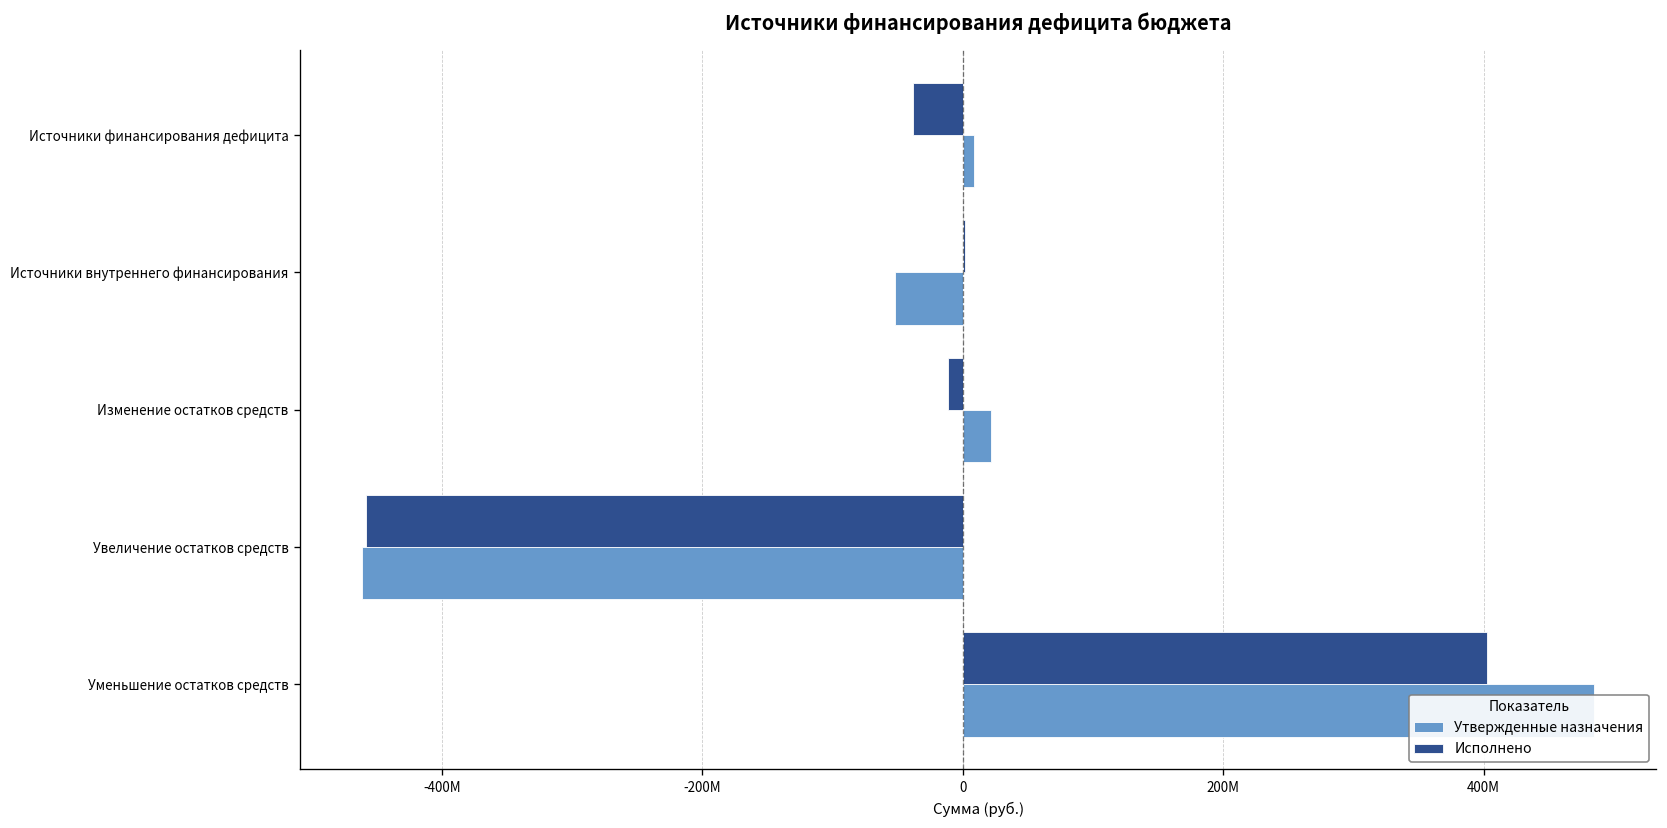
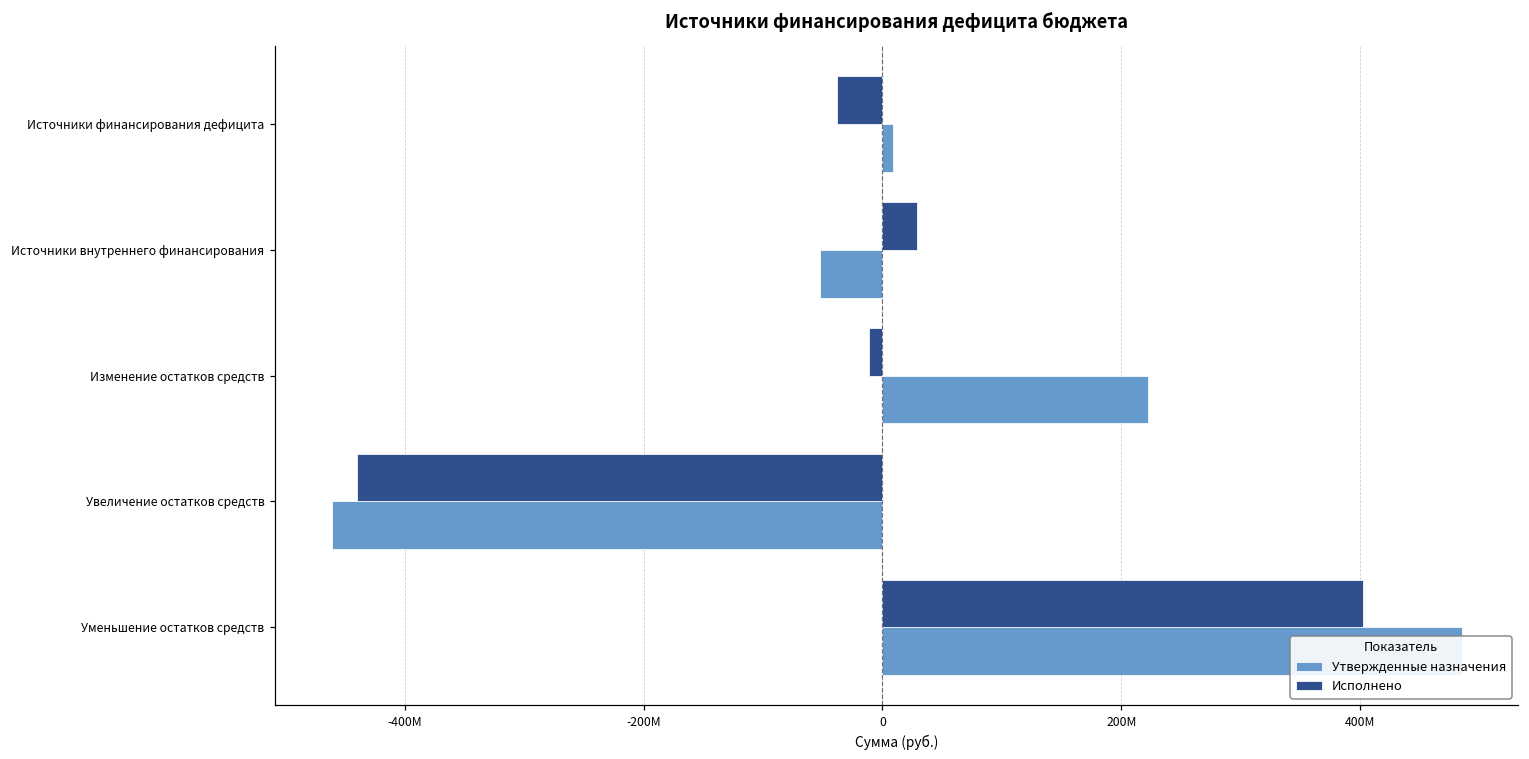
Исполнено, Источники внутреннего финансирования: 1000000 -> 29000000
Утвержденные назначения, Изменение остатков средств: 22000000 -> 222000000
Исполнено, Увеличение остатков средств: -458000000 -> -440000000
